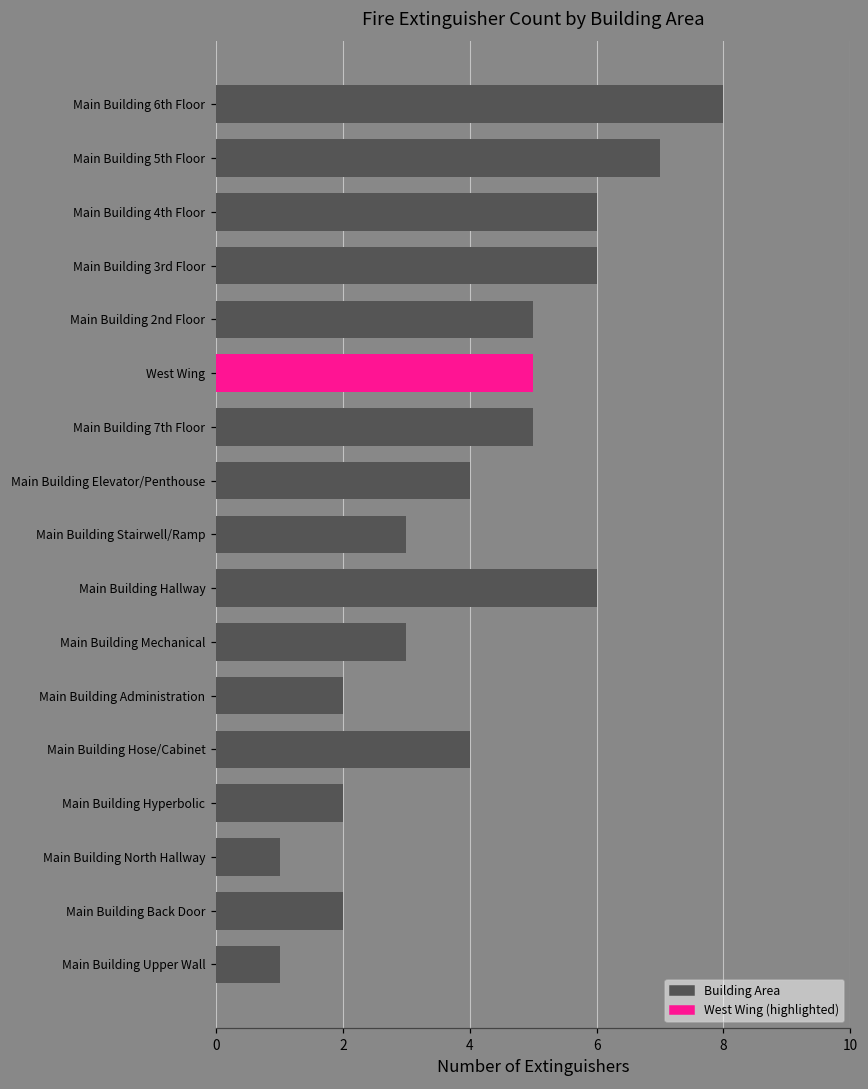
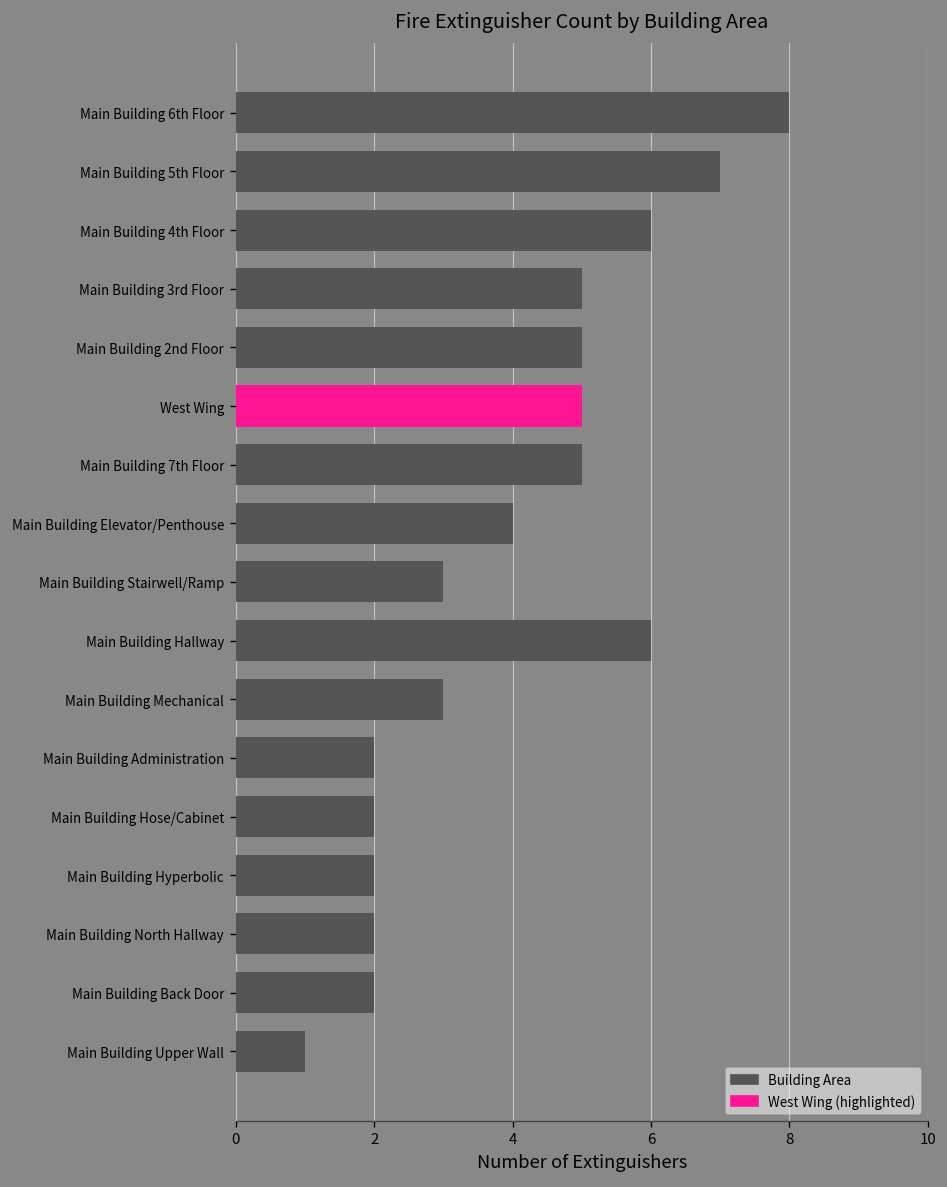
Main Building 3rd Floor: 6 -> 5
Main Building Hose/Cabinet: 4 -> 2
Main Building North Hallway: 1 -> 2
